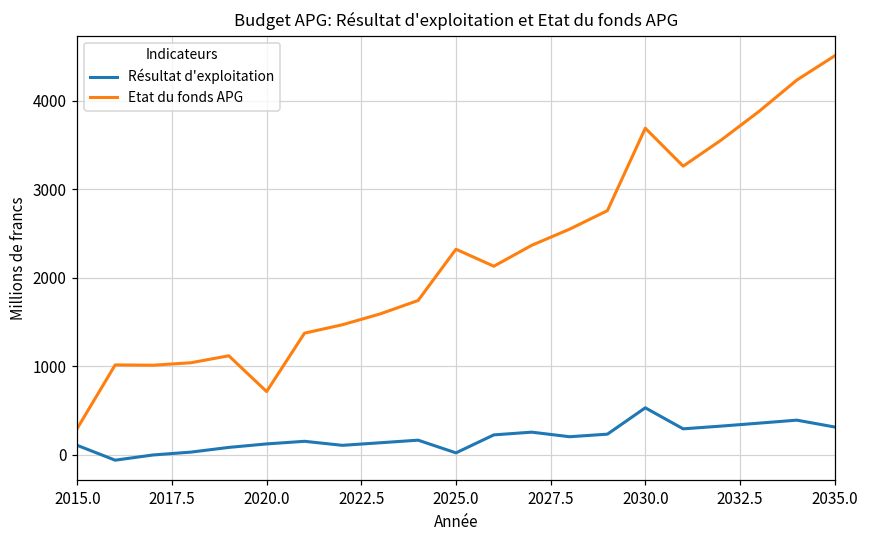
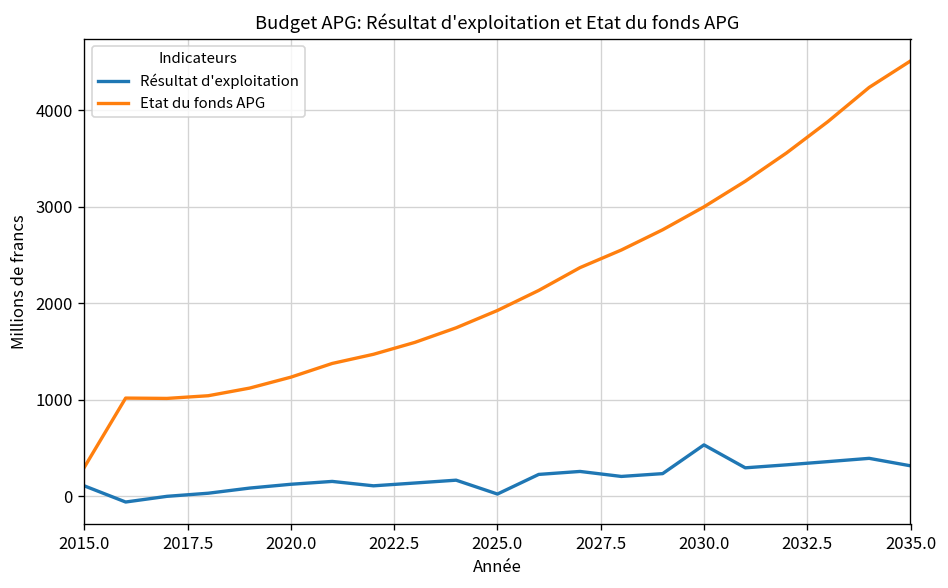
Etat du fonds APG, 2020.0: 700 -> 1200
Etat du fonds APG, 2025.0: 2300 -> 1900
Etat du fonds APG, 2030.0: 3700 -> 3000
